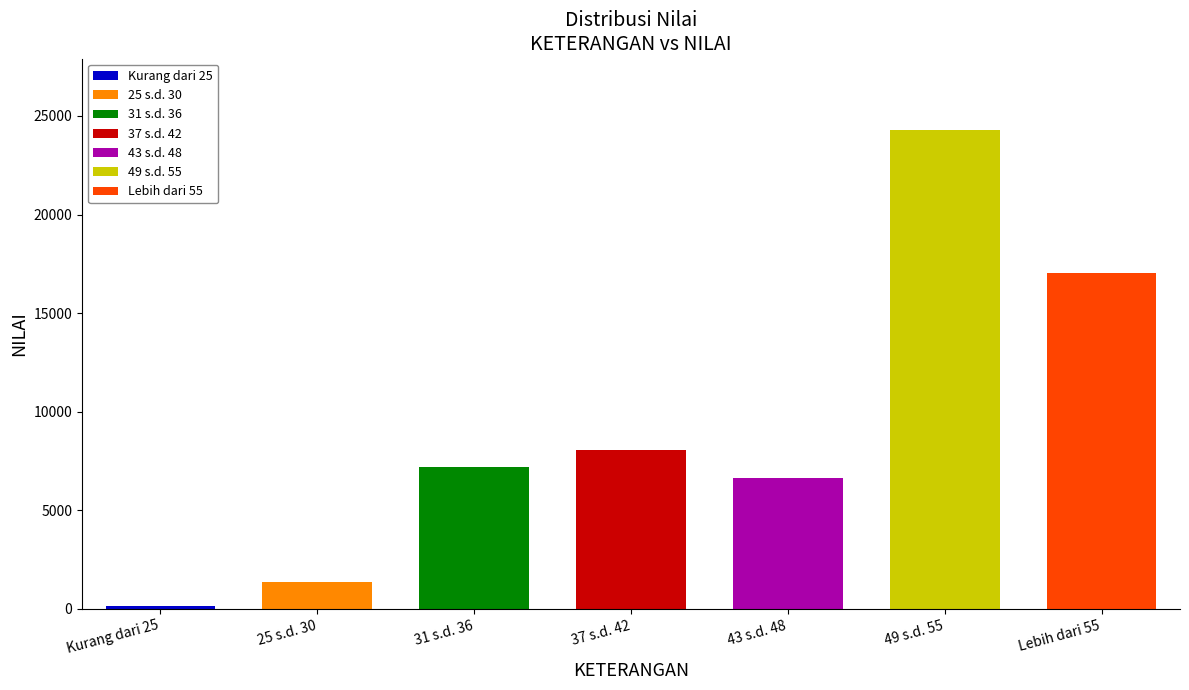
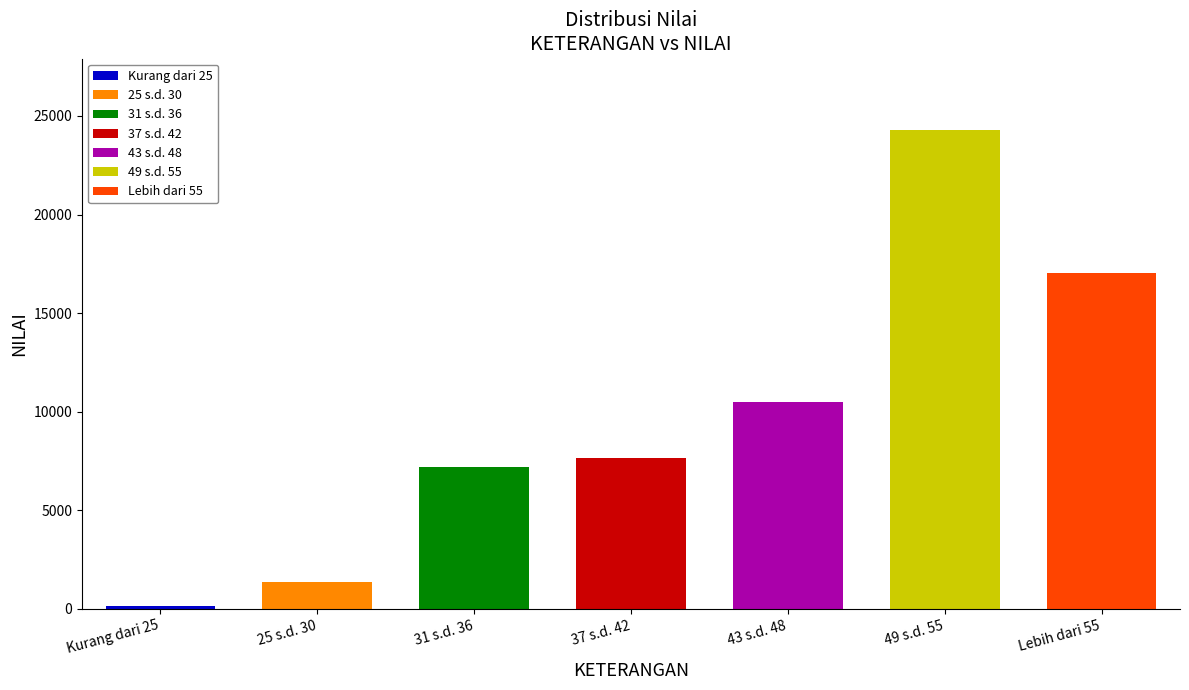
37 s.d. 42: 8100 -> 7600
43 s.d. 48: 6600 -> 10500
